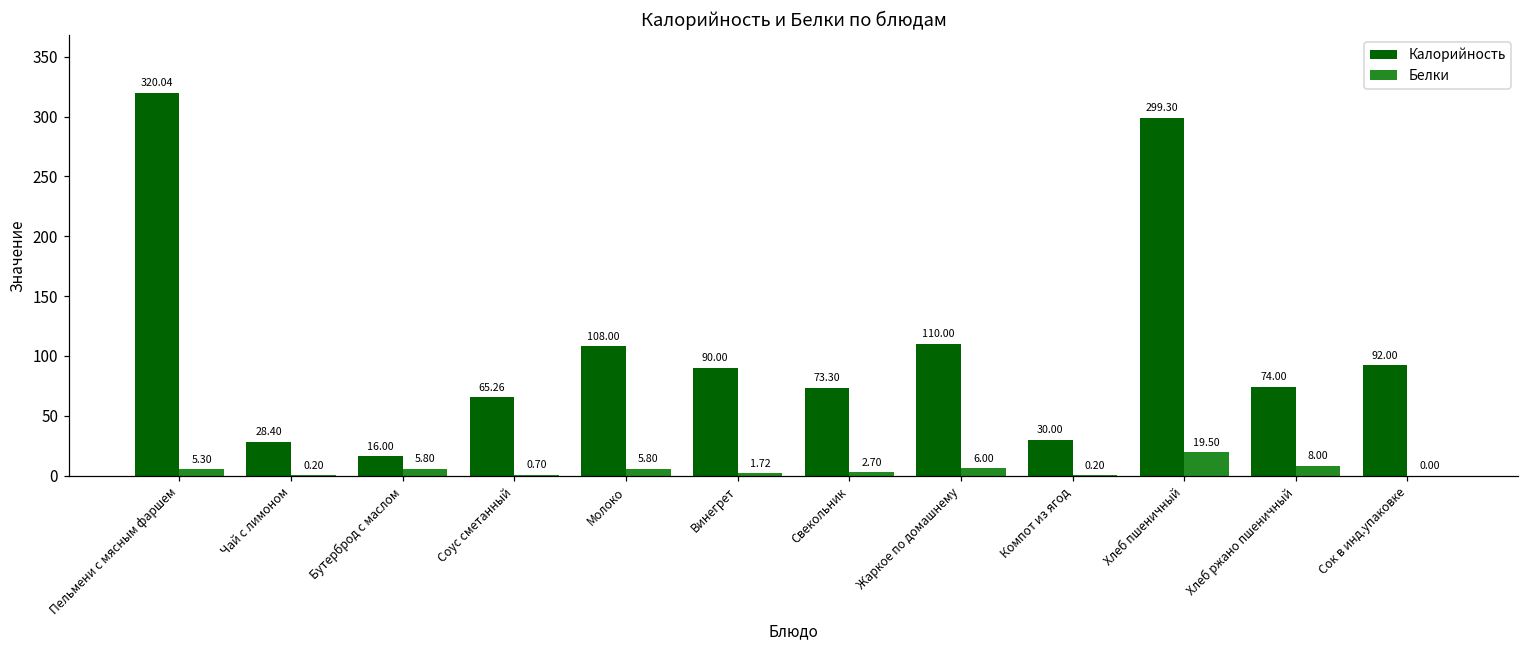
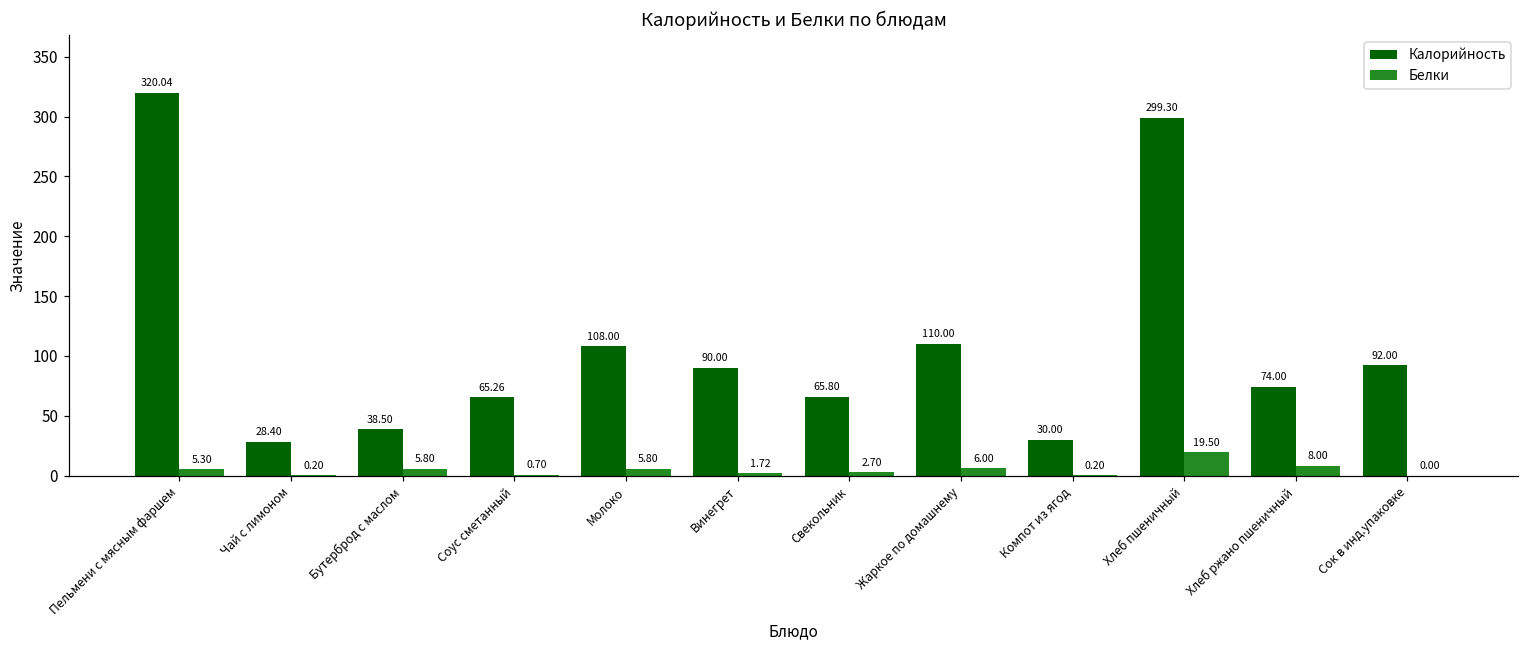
Калорийность, Бутерброд с маслом: 16.00 -> 38.50
Калорийность, Свекольник: 73.30 -> 65.80
